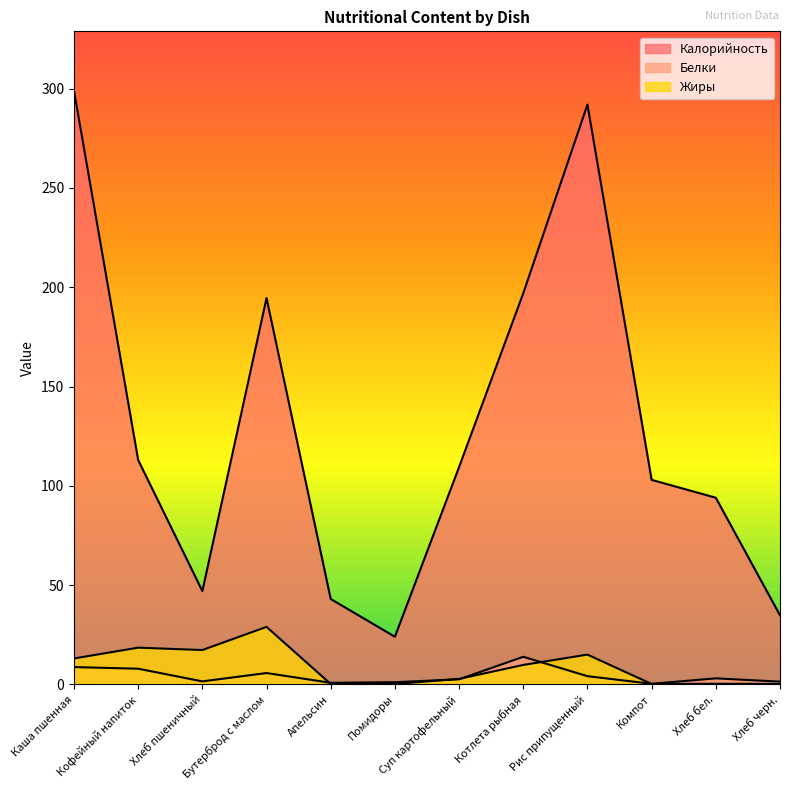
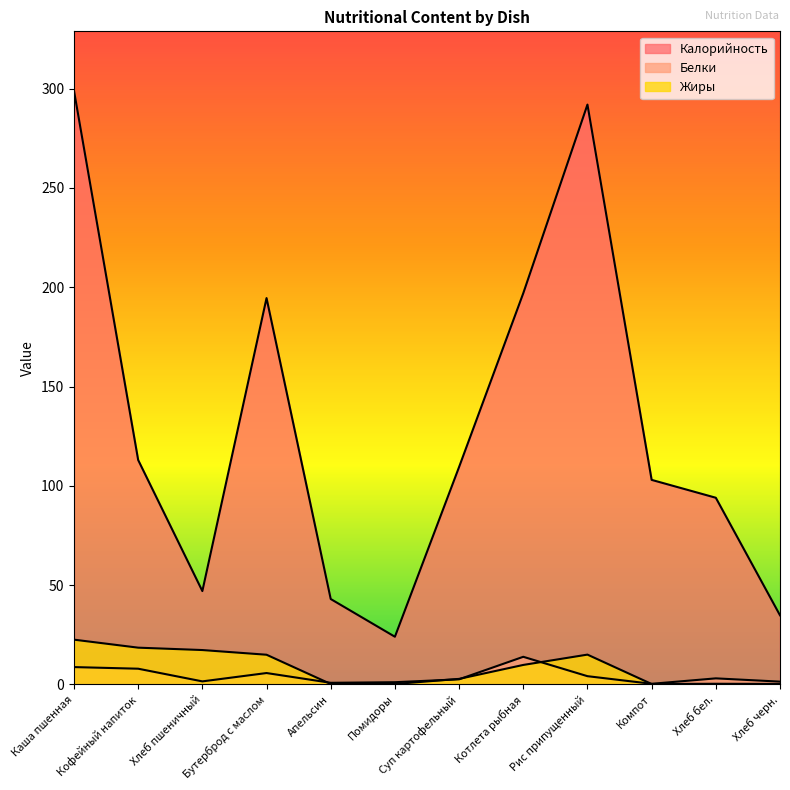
Жиры, Каша пшенная: 13 -> 23
Жиры, Бутерброд с маслом: 29 -> 15
